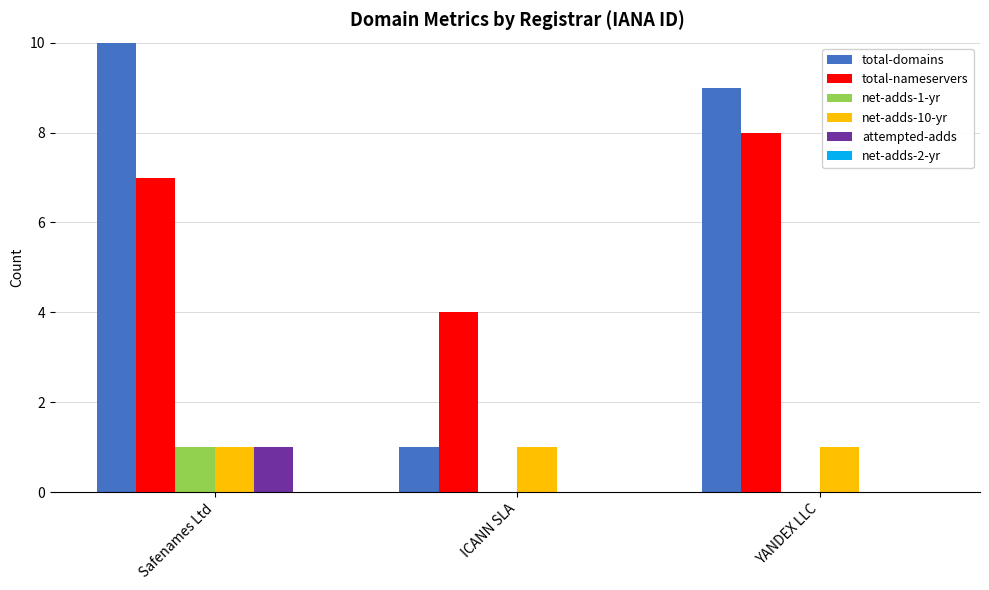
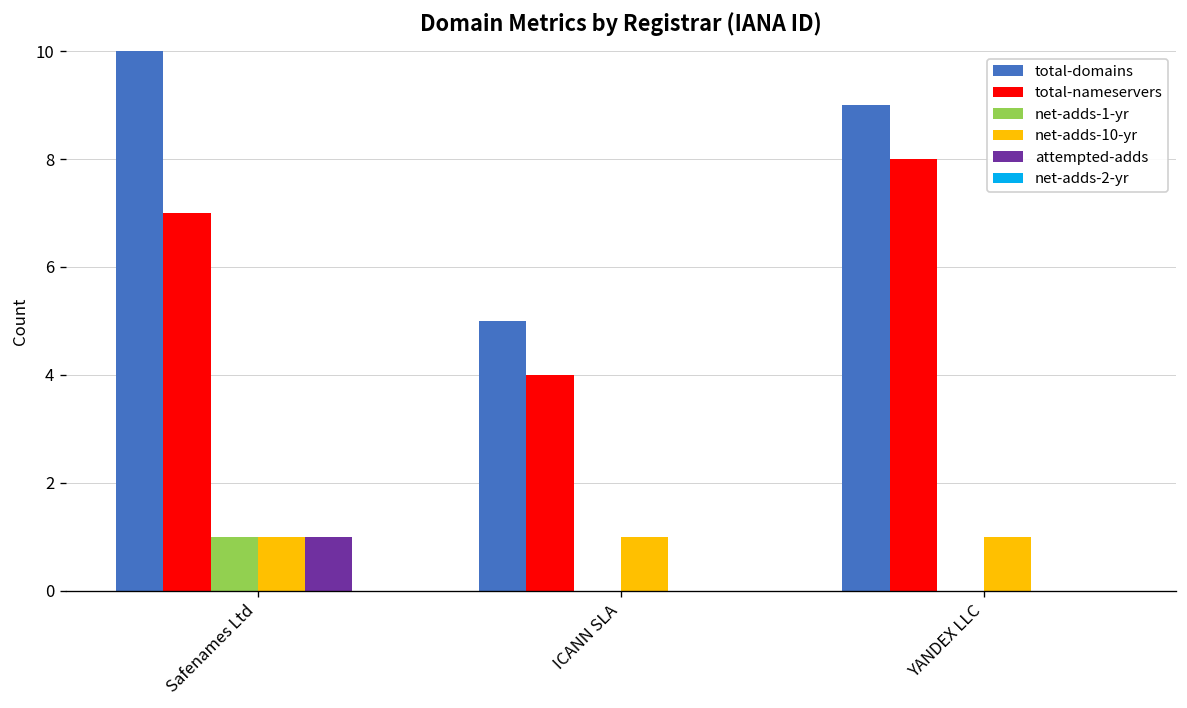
total-domains, ICANN SLA: 1 -> 5
